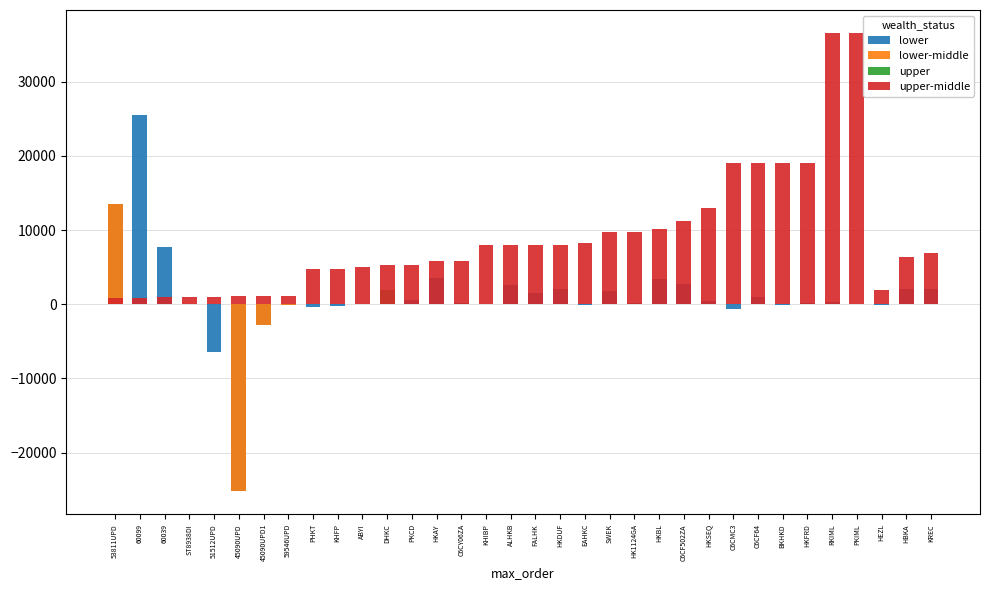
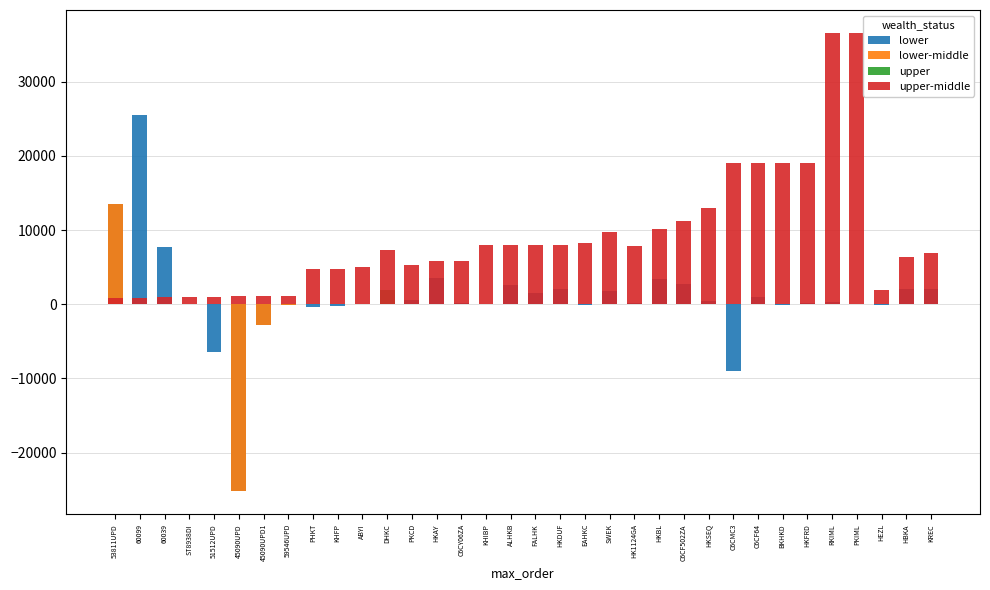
upper-middle, DHKC: 5000 -> 7000
upper-middle, HK1124GA: 10000 -> 8000
lower, C6CMC3: -1000 -> -9000
